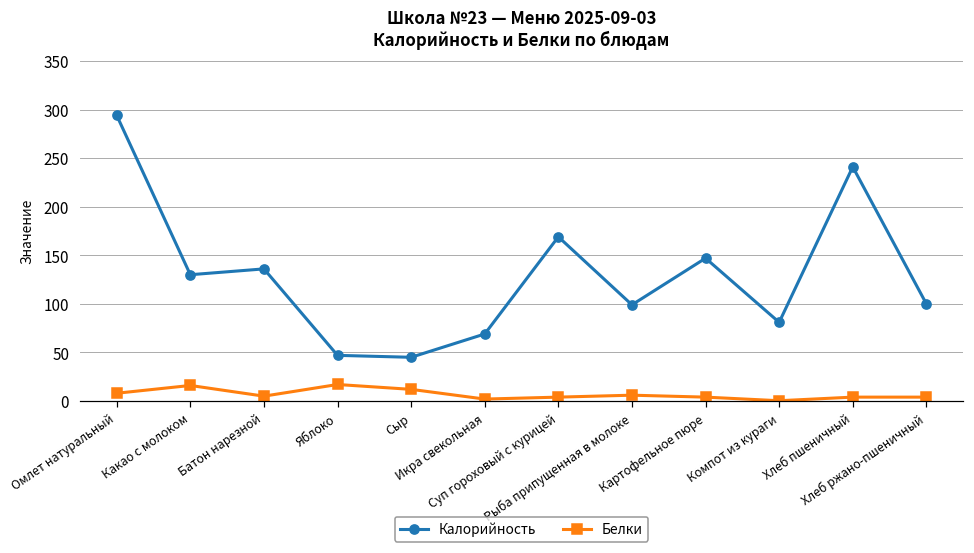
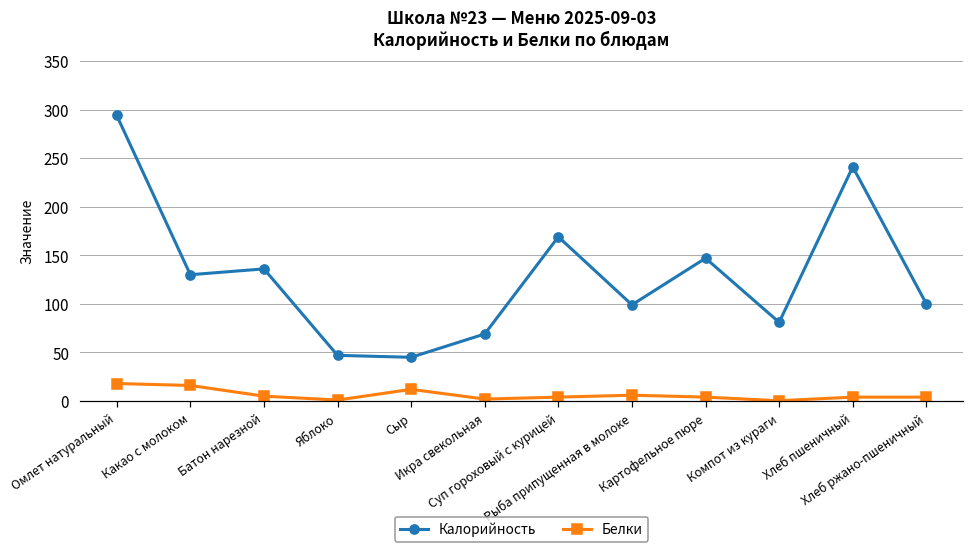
Белки, Омлет натуральный: 10 -> 20
Белки, Яблоко: 20 -> 0
